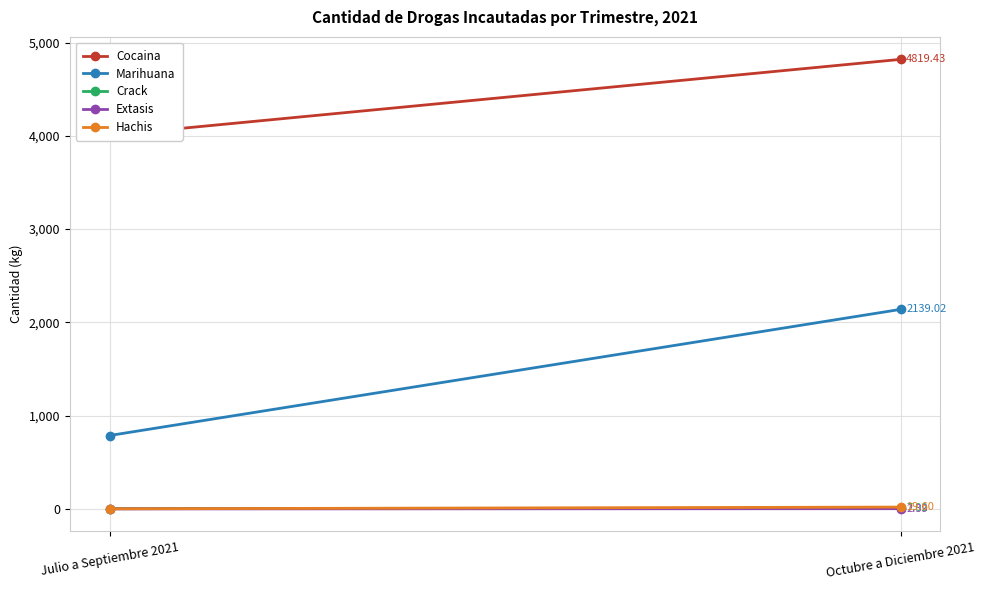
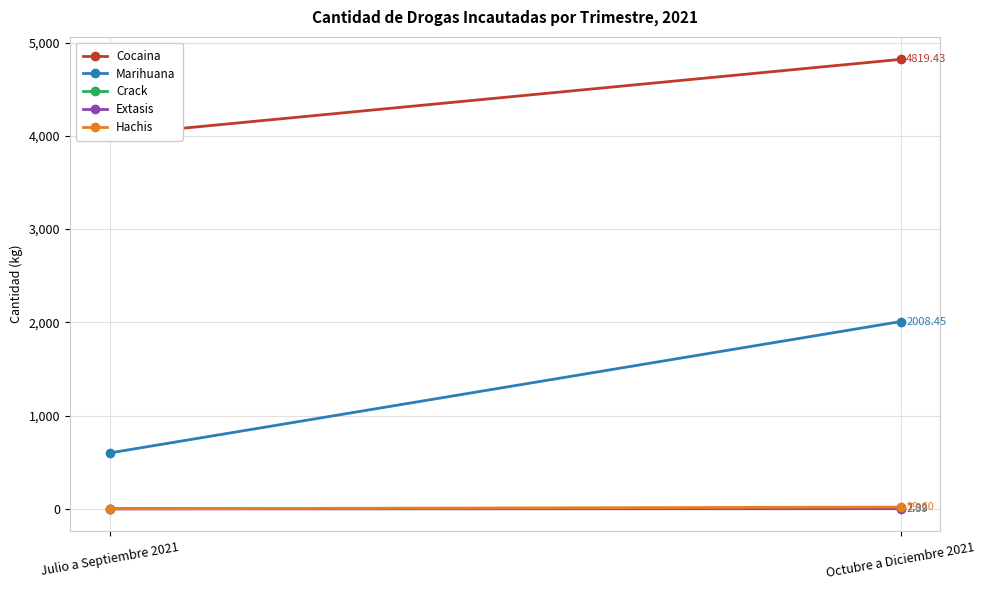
Marihuana, Julio a Septiembre 2021: 800 -> 600
Marihuana, Octubre a Diciembre 2021: 2139.02 -> 2008.45
